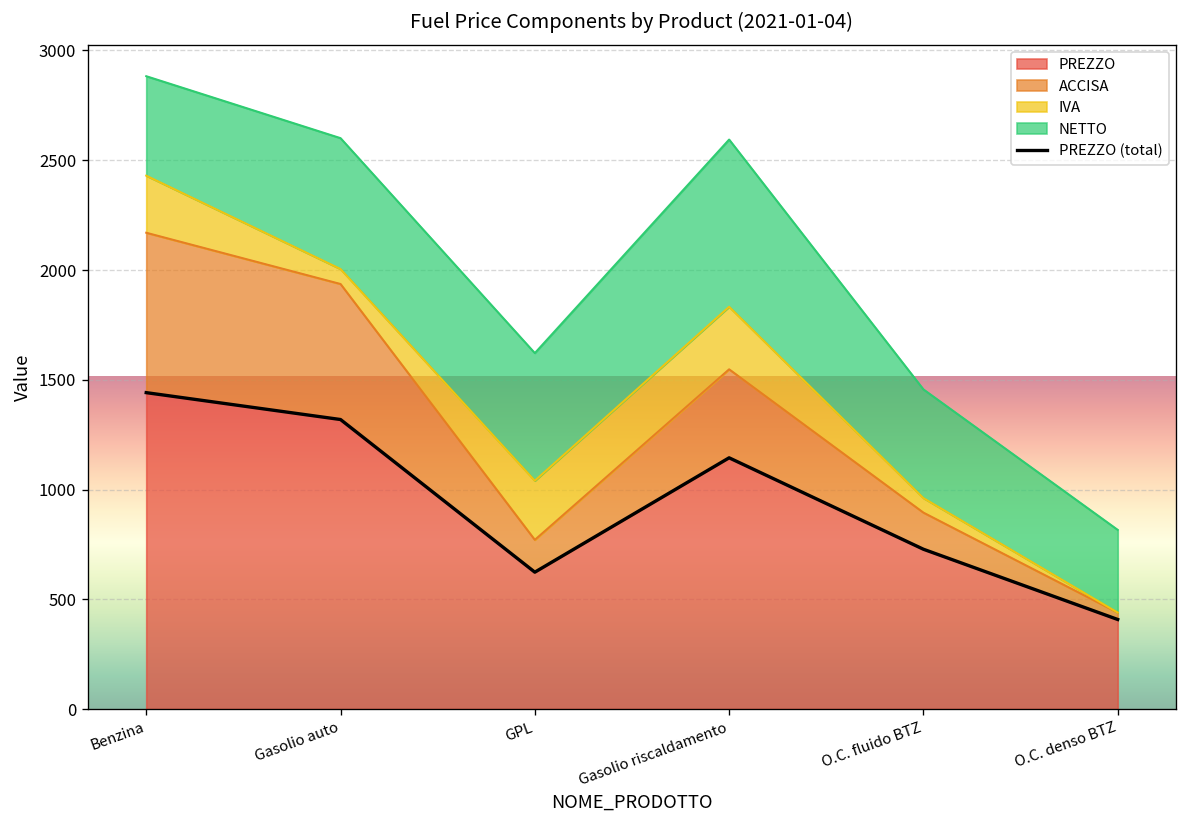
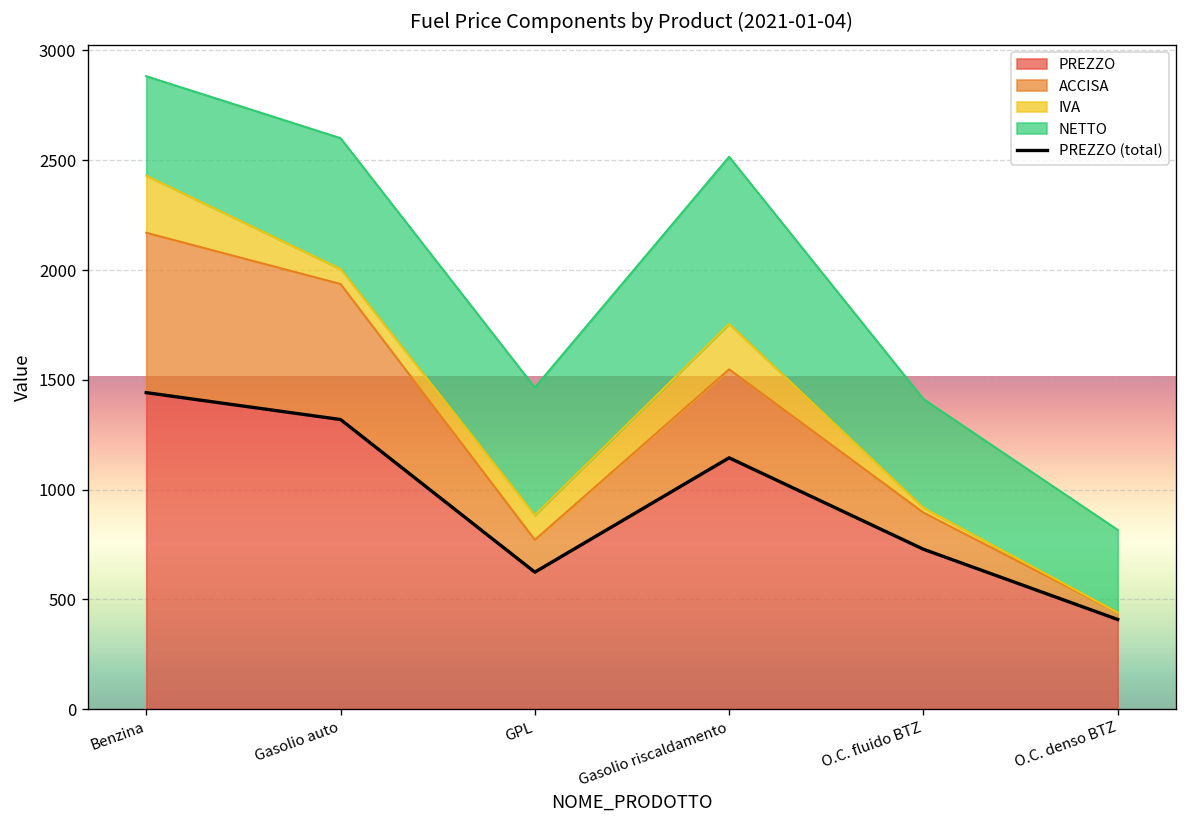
IVA, GPL: 270 -> 110
IVA, Gasolio riscaldamento: 280 -> 210
IVA, O.C. fluido BTZ: 70 -> 20
